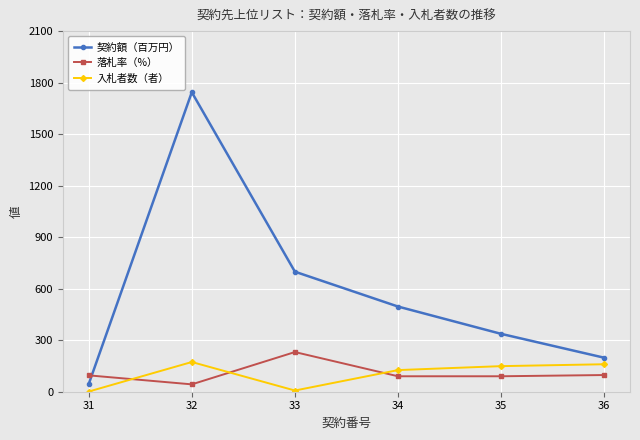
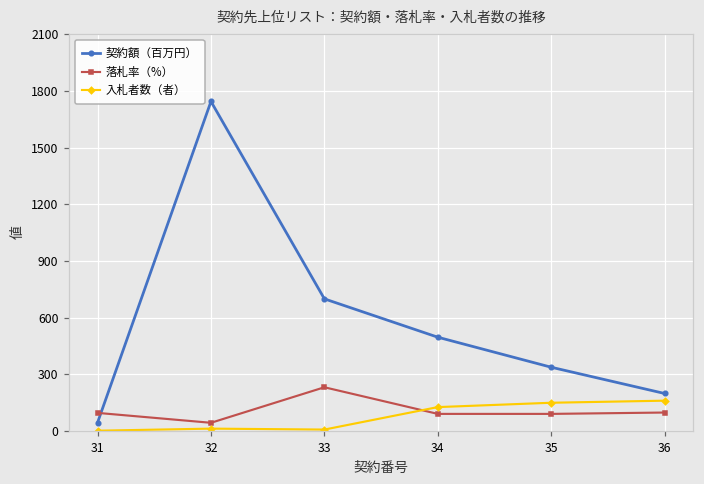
入札者数（者）, 32: 170 -> 10
